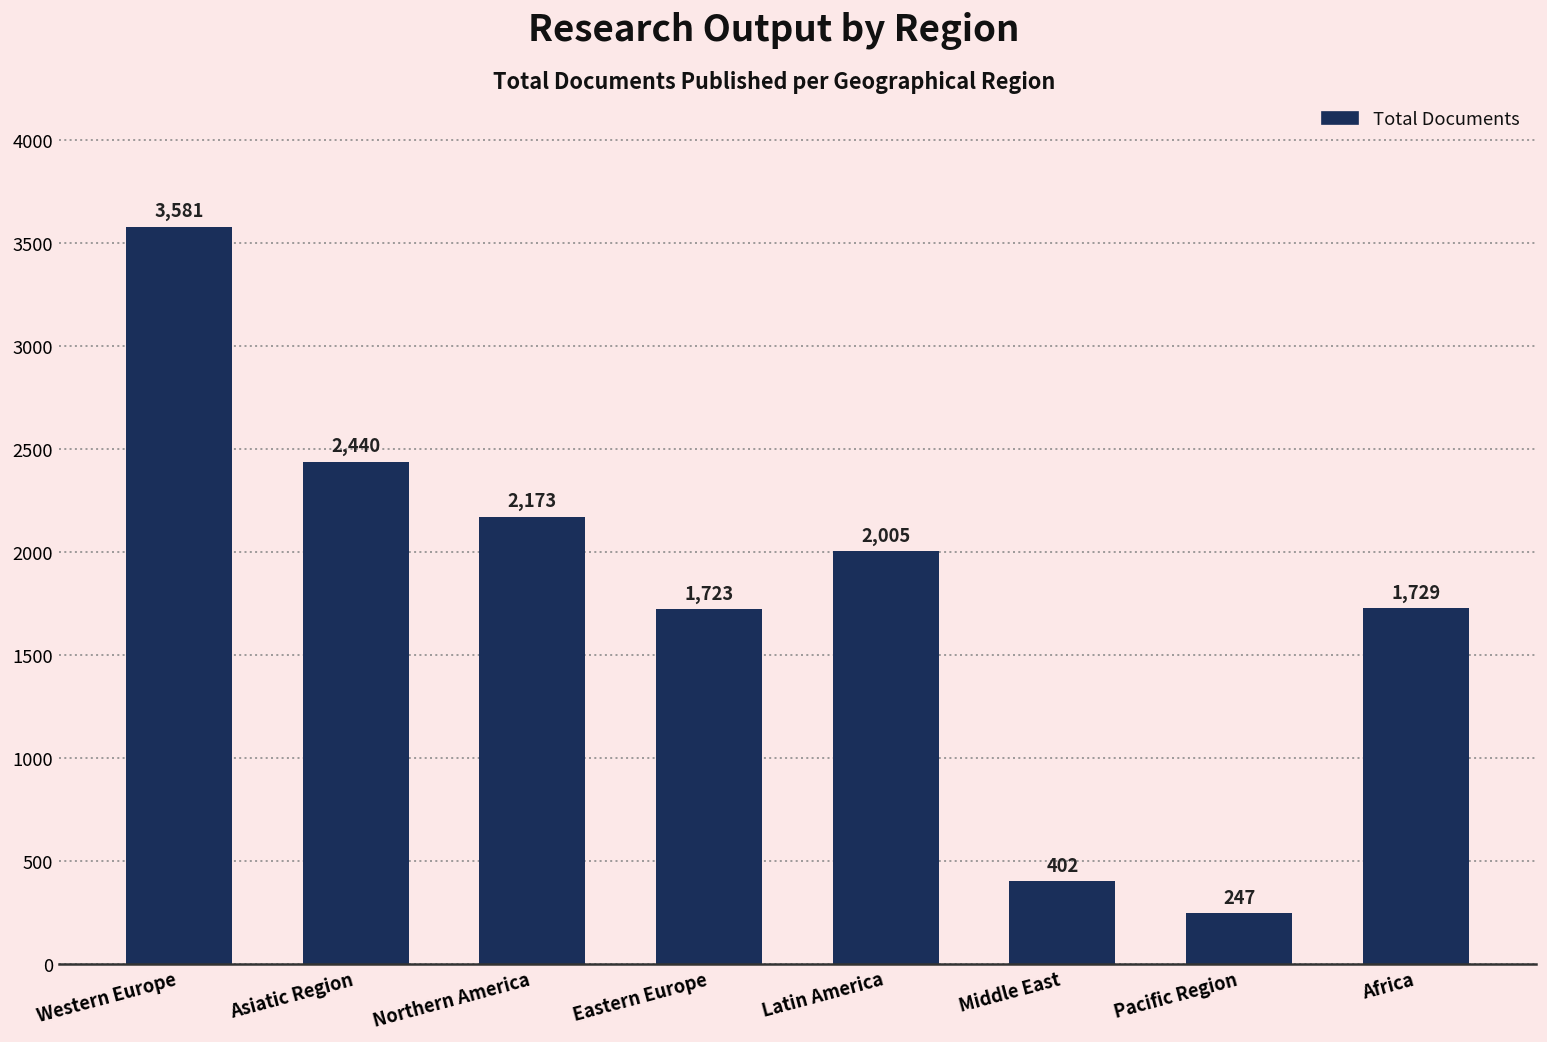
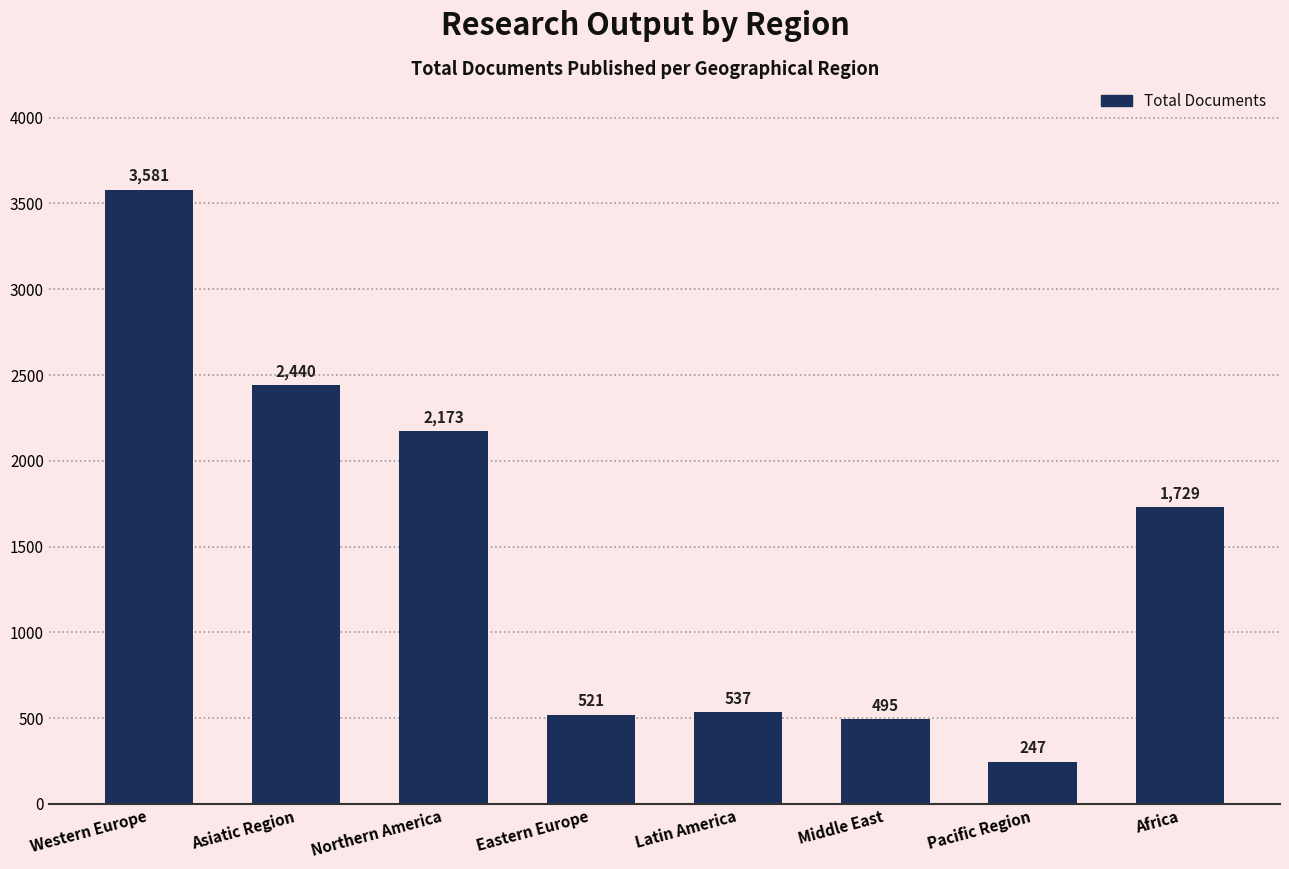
Eastern Europe: 1,723 -> 521
Latin America: 2,005 -> 537
Middle East: 402 -> 495
